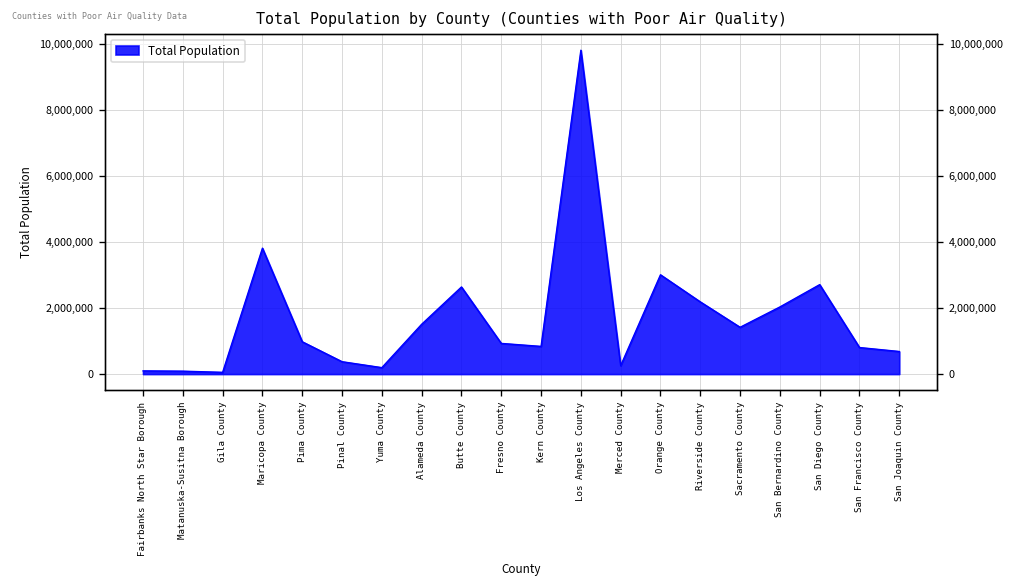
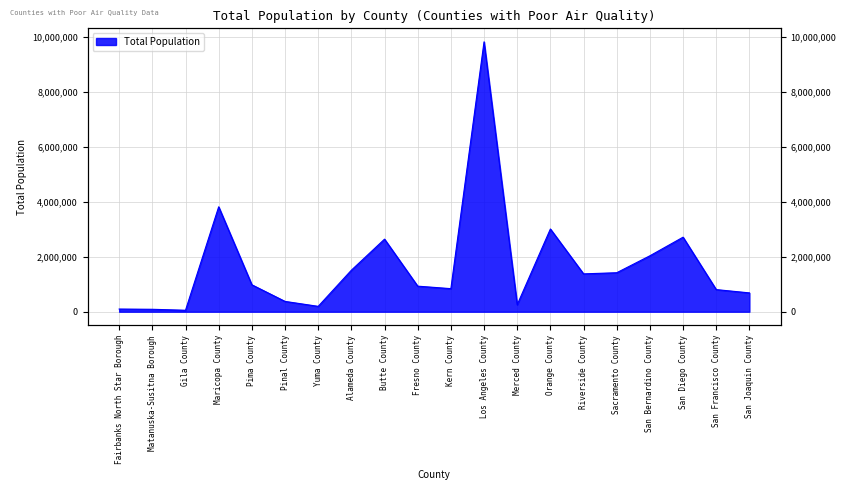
Riverside County: 2,200,000 -> 1,400,000
